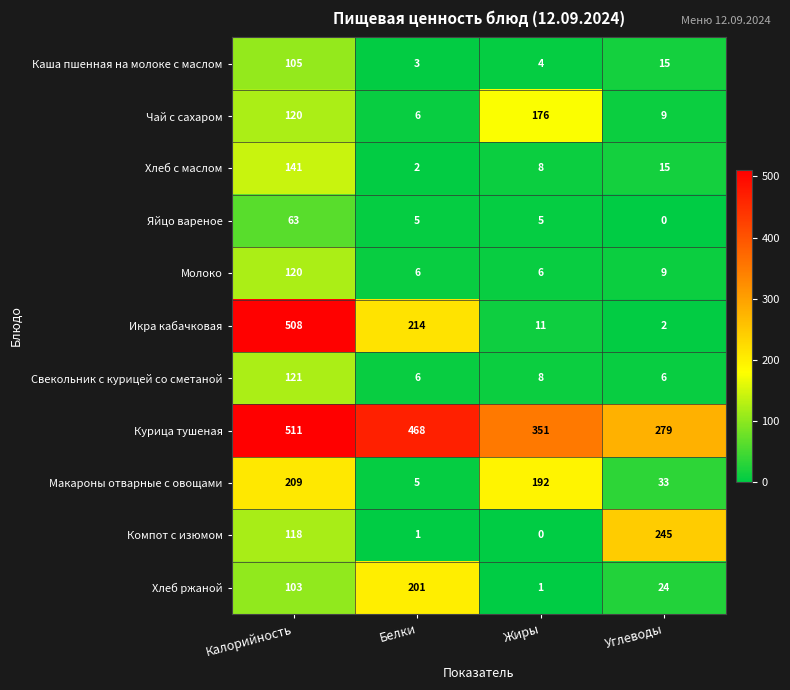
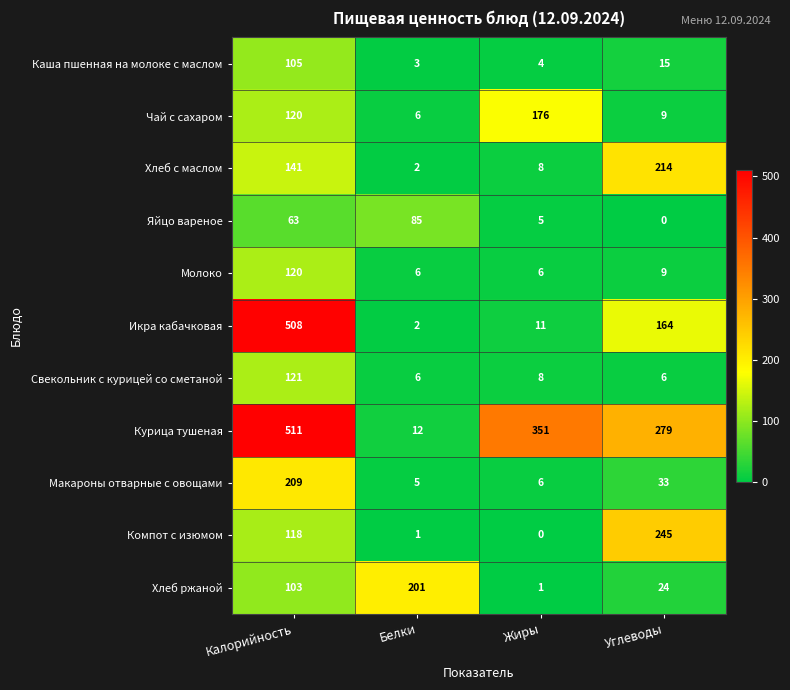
Хлеб с маслом, Углеводы: 15 -> 214
Яйцо вареное, Белки: 5 -> 85
Икра кабачковая, Белки: 214 -> 2
Икра кабачковая, Углеводы: 2 -> 164
Курица тушеная, Белки: 468 -> 12
Макароны отварные с овощами, Жиры: 192 -> 6
